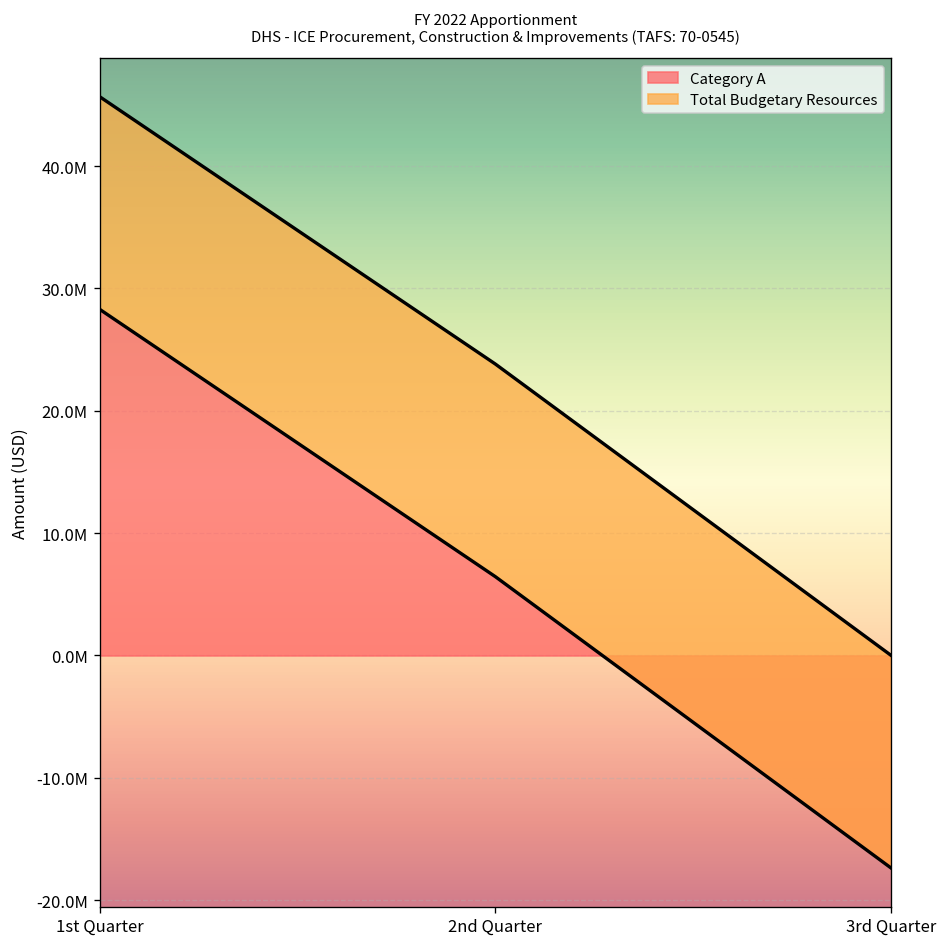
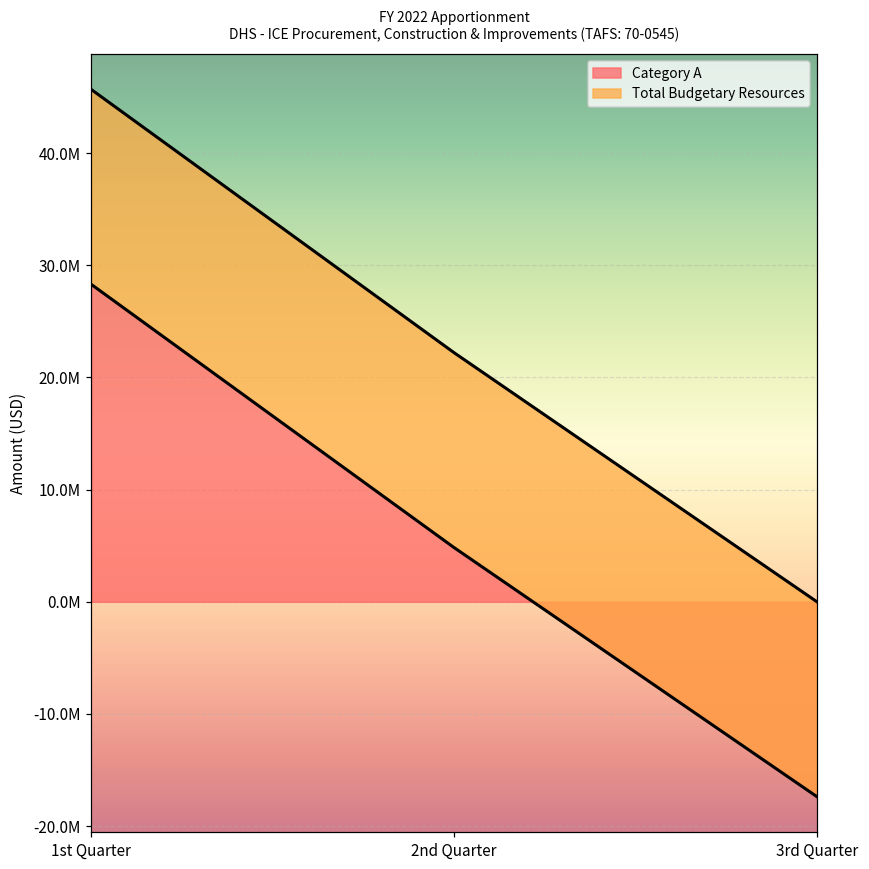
Category A, 2nd Quarter: 6400000 -> 4800000
